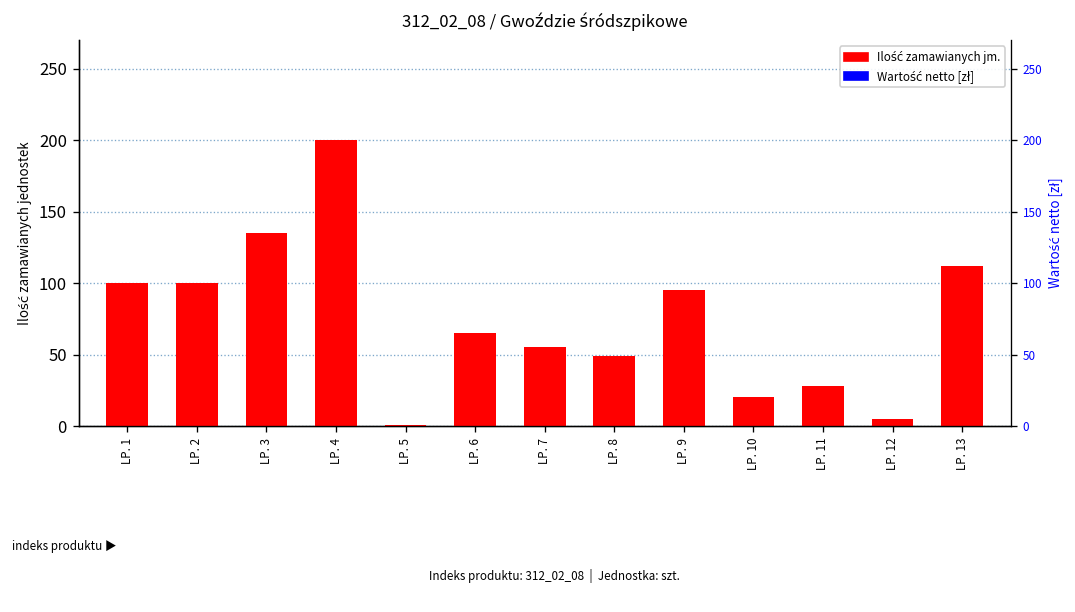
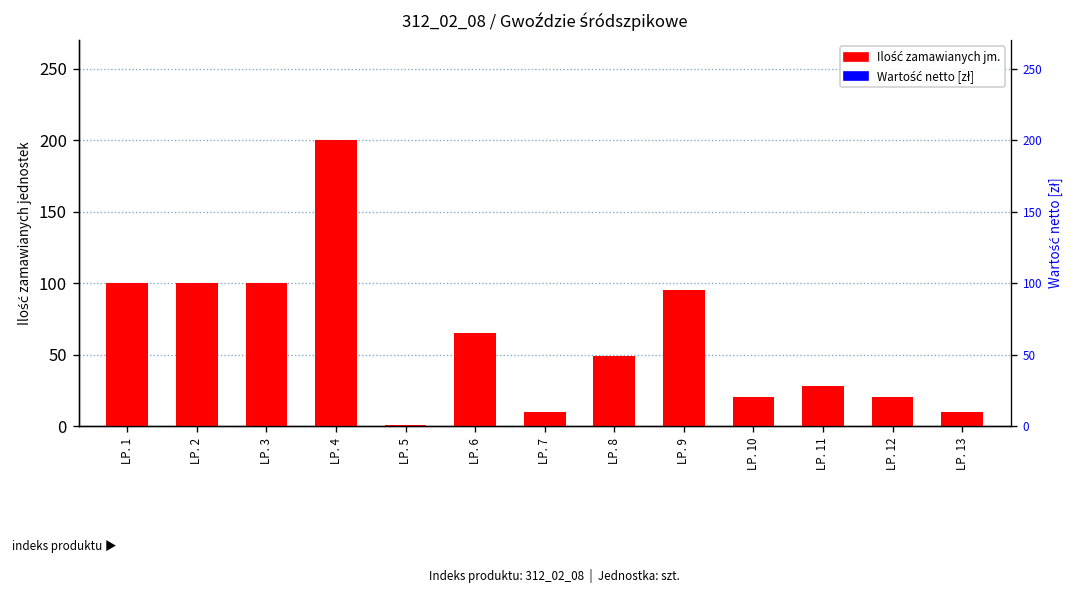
Ilość zamawianych jm., LP. 3: 135 -> 100
Ilość zamawianych jm., LP. 7: 55 -> 10
Ilość zamawianych jm., LP. 12: 5 -> 20
Ilość zamawianych jm., LP. 13: 112 -> 10
